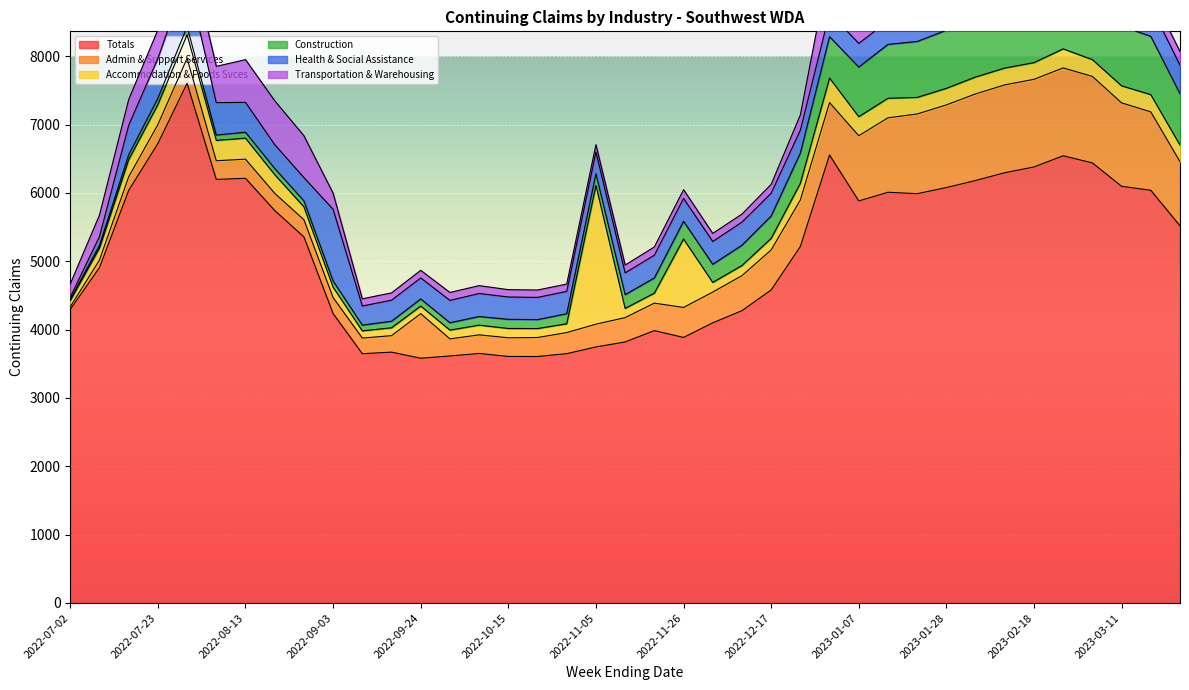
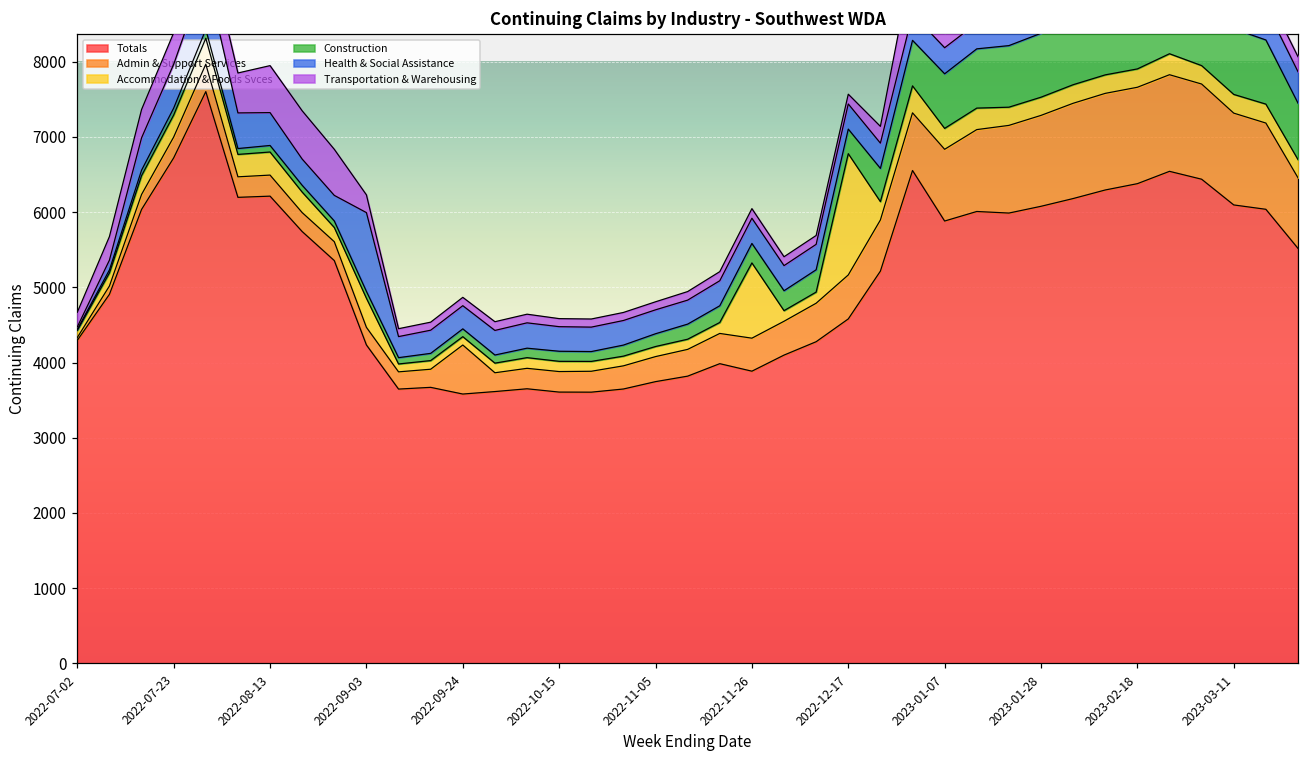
Accommodation & Foods Svces, 2022-09-03: 200 -> 400
Accommodation & Foods Svces, 2022-11-05: 2000 -> 100
Accommodation & Foods Svces, 2022-12-17: 200 -> 1600
